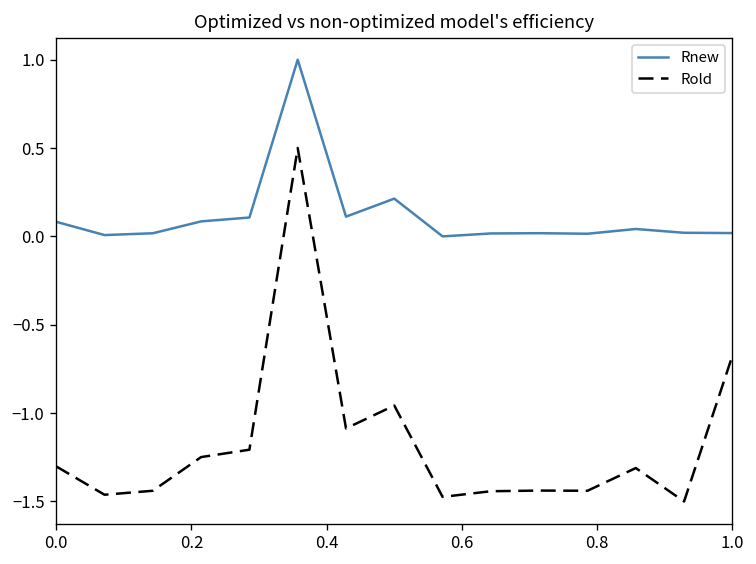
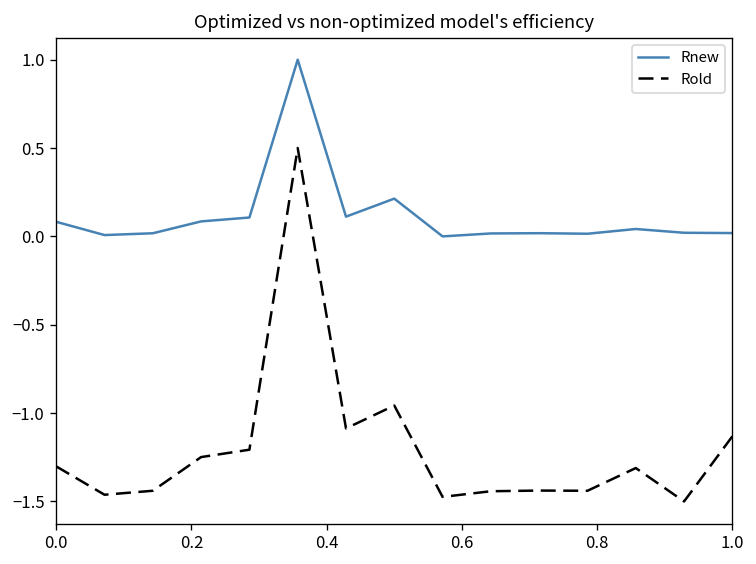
Rold, 1.0: -0.68 -> -1.13
